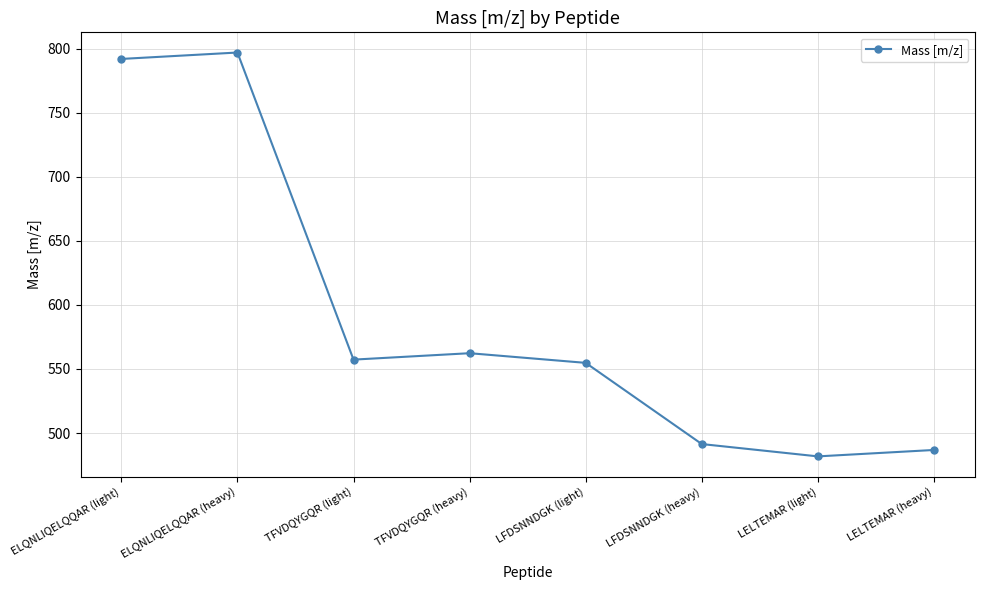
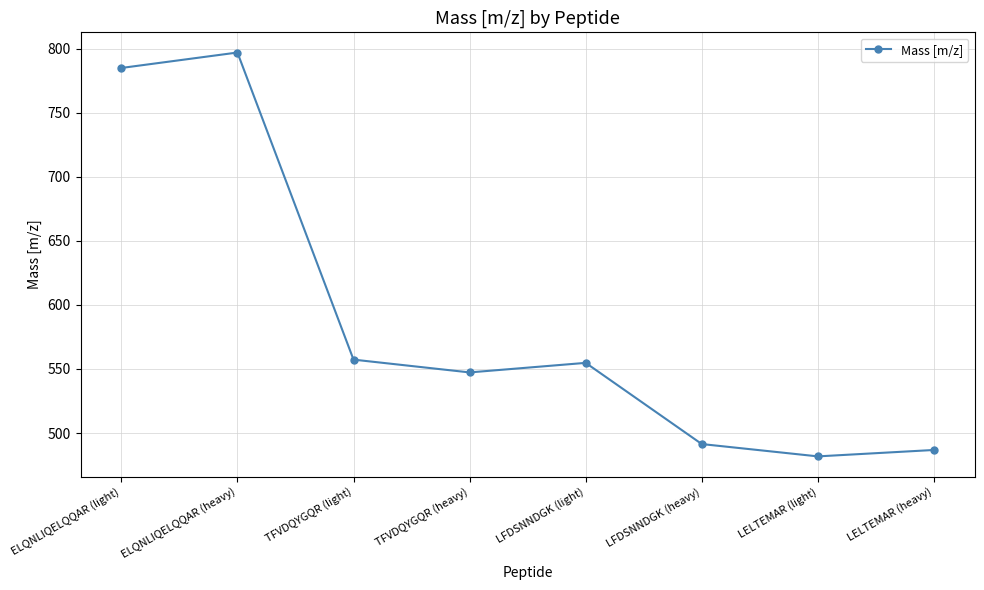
ELQNLIQELQQAR (light): 792 -> 785
TFVDQYGQR (heavy): 562 -> 547
